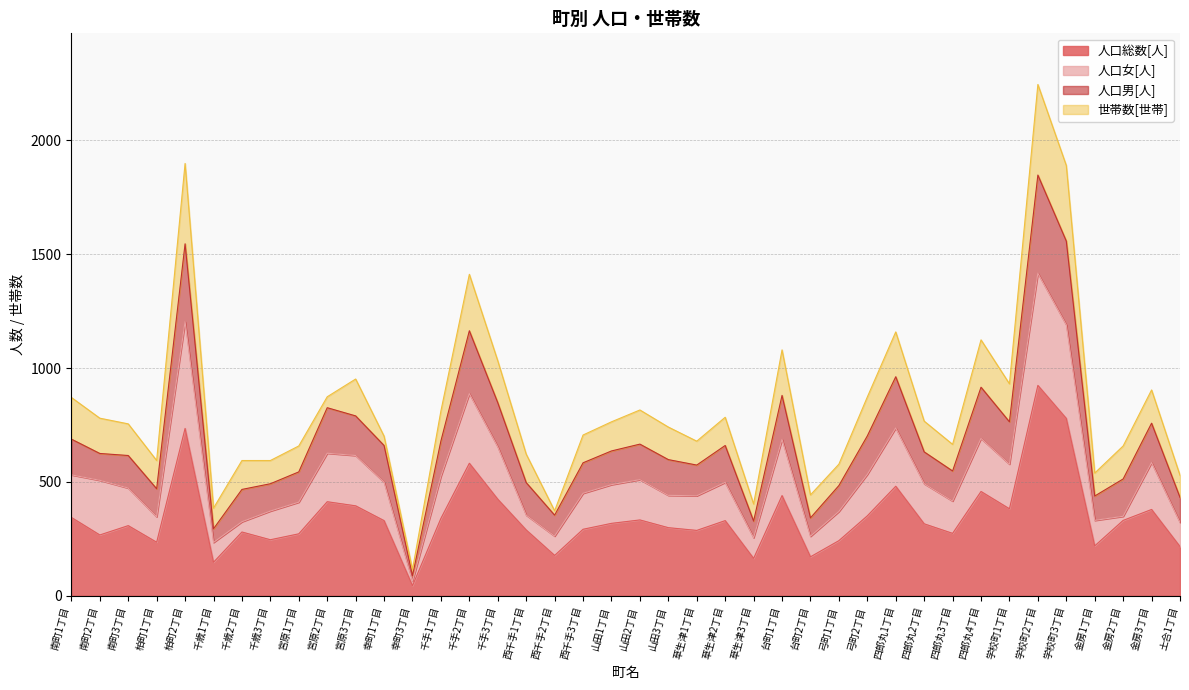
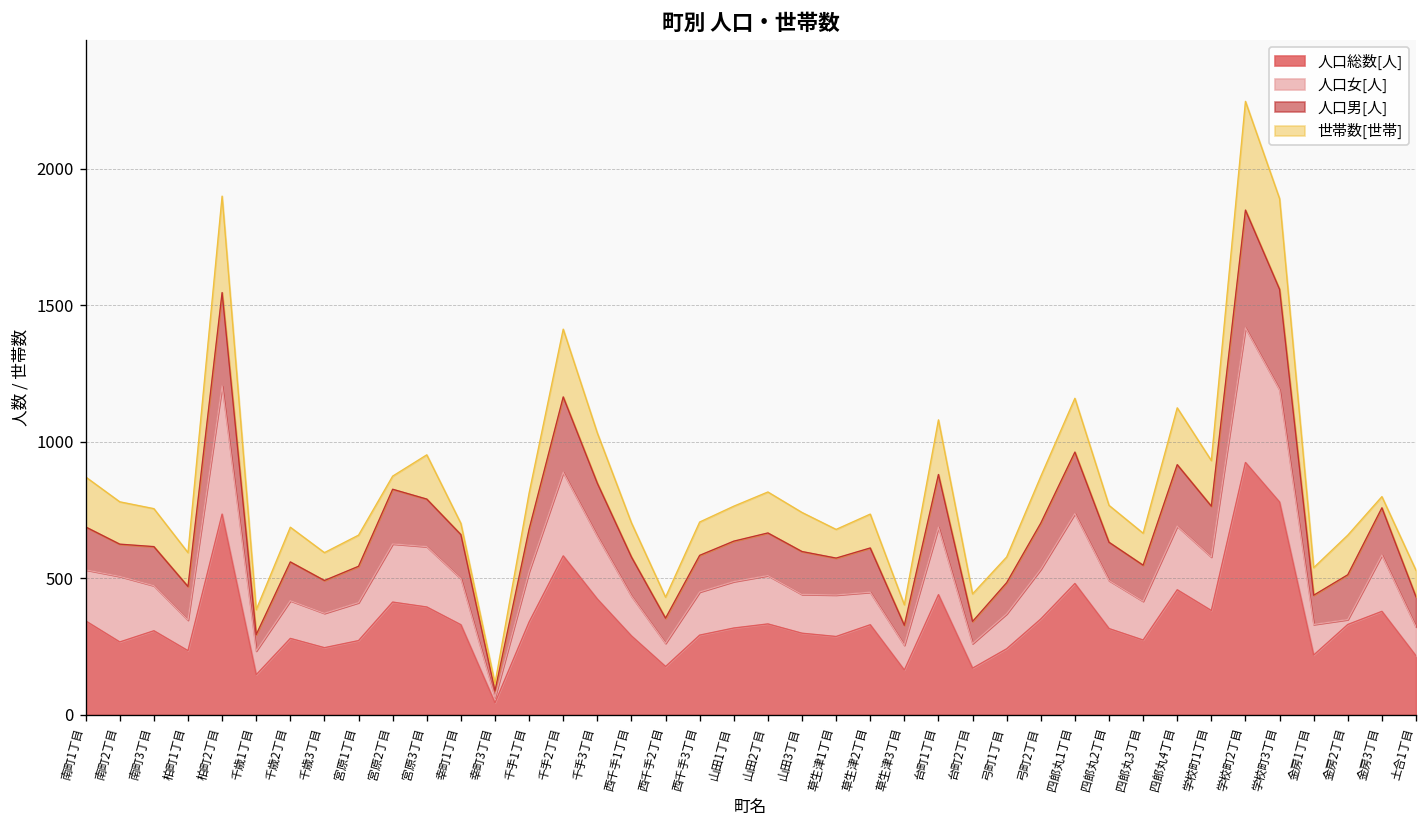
人口女[人], 千歳2丁目: 50 -> 140
人口女[人], 西千手1丁目: 70 -> 150
世帯数[世帯], 西千手2丁目: 20 -> 80
人口女[人], 草生津2丁目: 170 -> 120
世帯数[世帯], 金房3丁目: 150 -> 40
